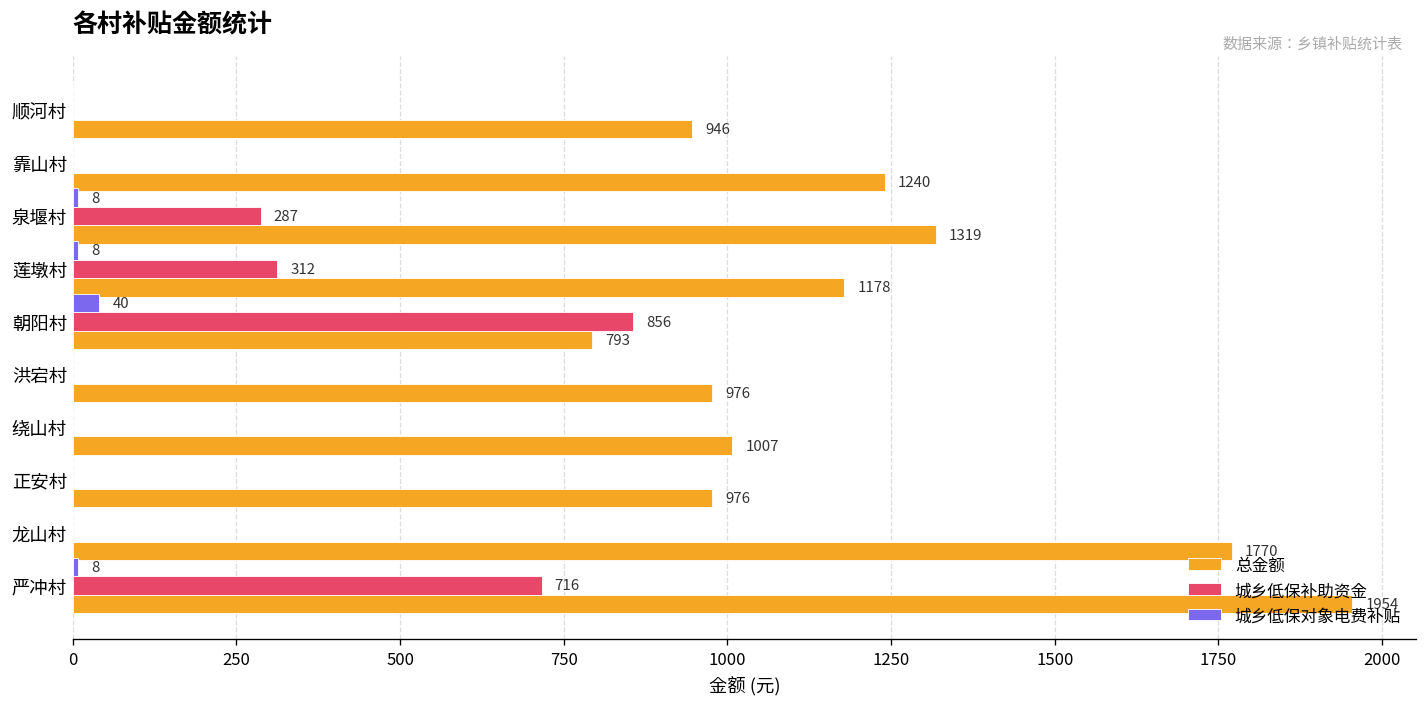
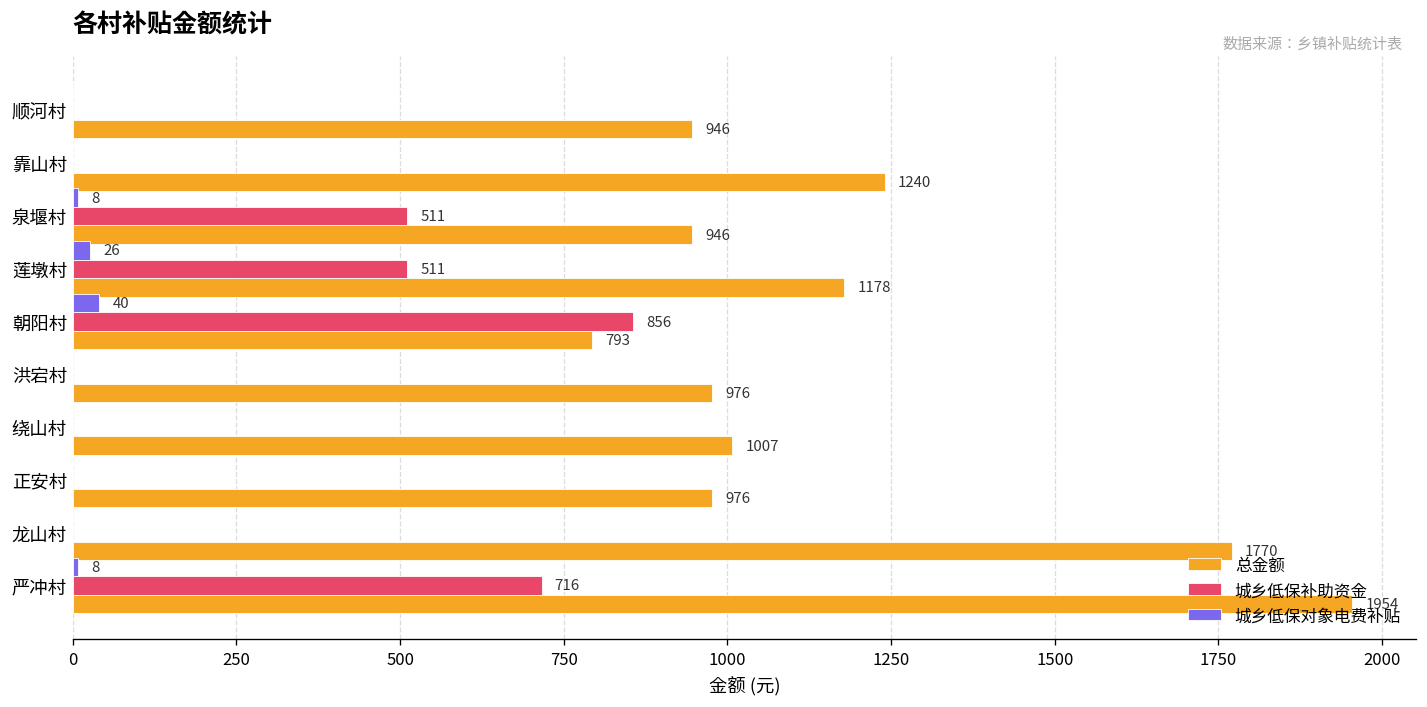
城乡低保补助资金, 泉堰村: 287 -> 511
总金额, 泉堰村: 1319 -> 946
城乡低保对象电费补贴, 莲墩村: 8 -> 26
城乡低保补助资金, 莲墩村: 312 -> 511
